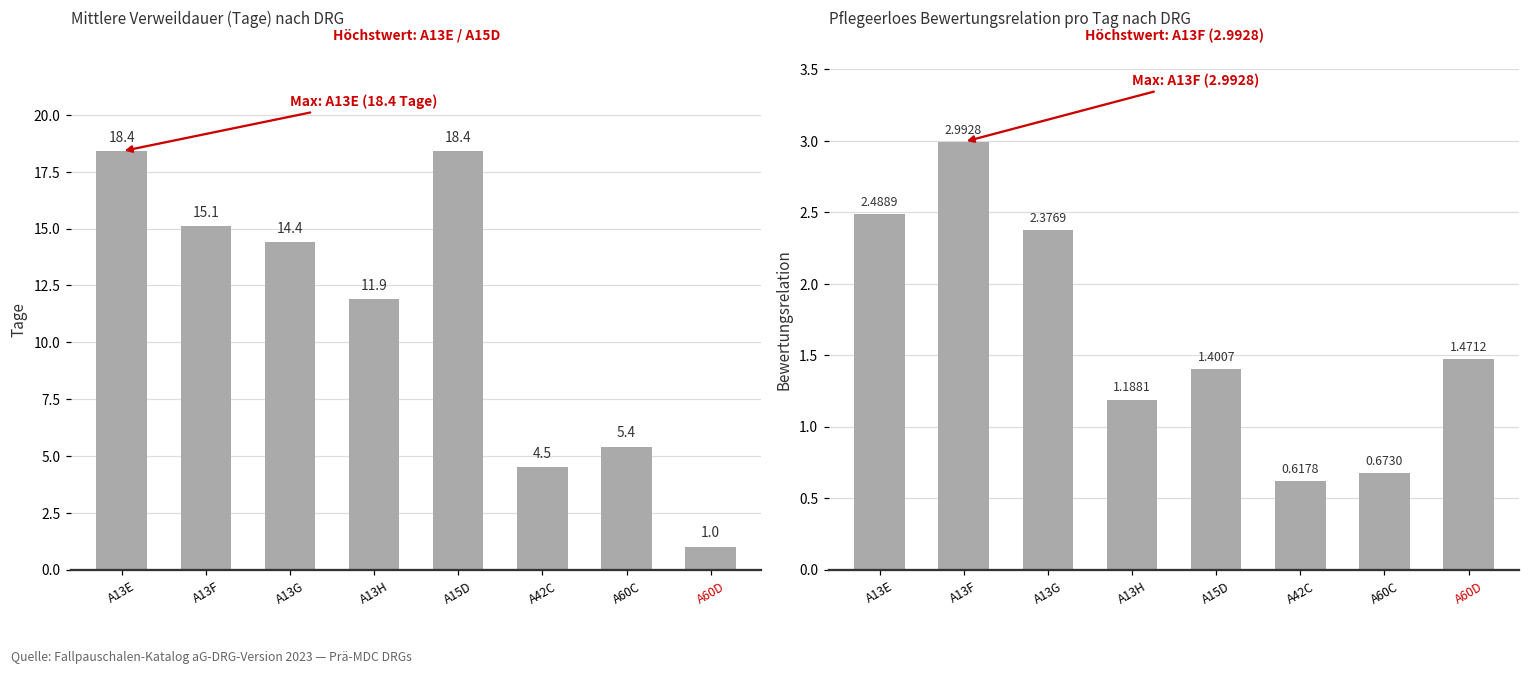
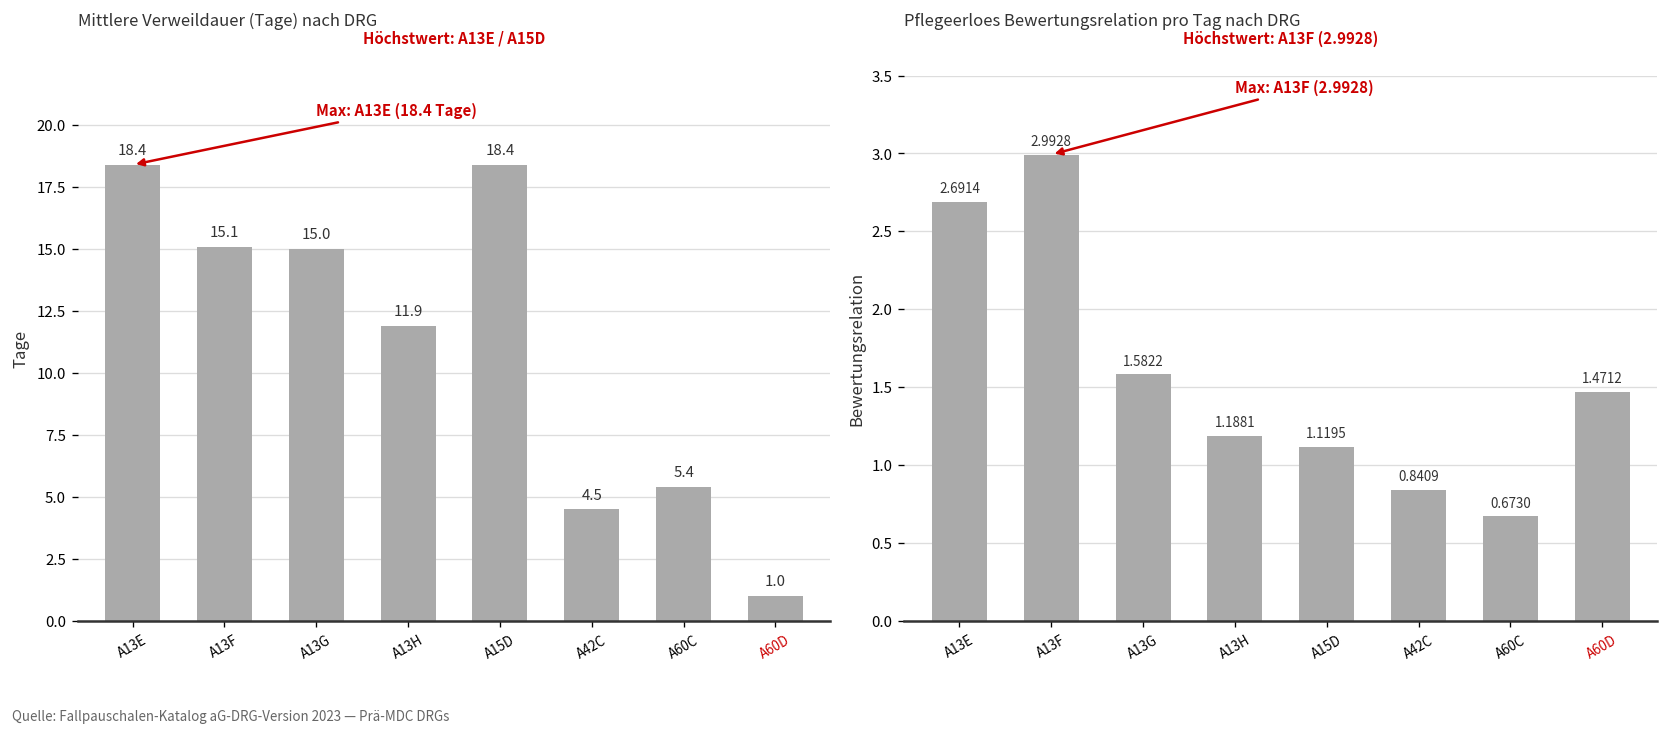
Mittlere Verweildauer (Tage) nach DRG, A13G: 14.4 -> 15.0
Pflegeerloes Bewertungsrelation pro Tag nach DRG, A13E: 2.4889 -> 2.6914
Pflegeerloes Bewertungsrelation pro Tag nach DRG, A13G: 2.3769 -> 1.5822
Pflegeerloes Bewertungsrelation pro Tag nach DRG, A15D: 1.4007 -> 1.1195
Pflegeerloes Bewertungsrelation pro Tag nach DRG, A42C: 0.6178 -> 0.8409
